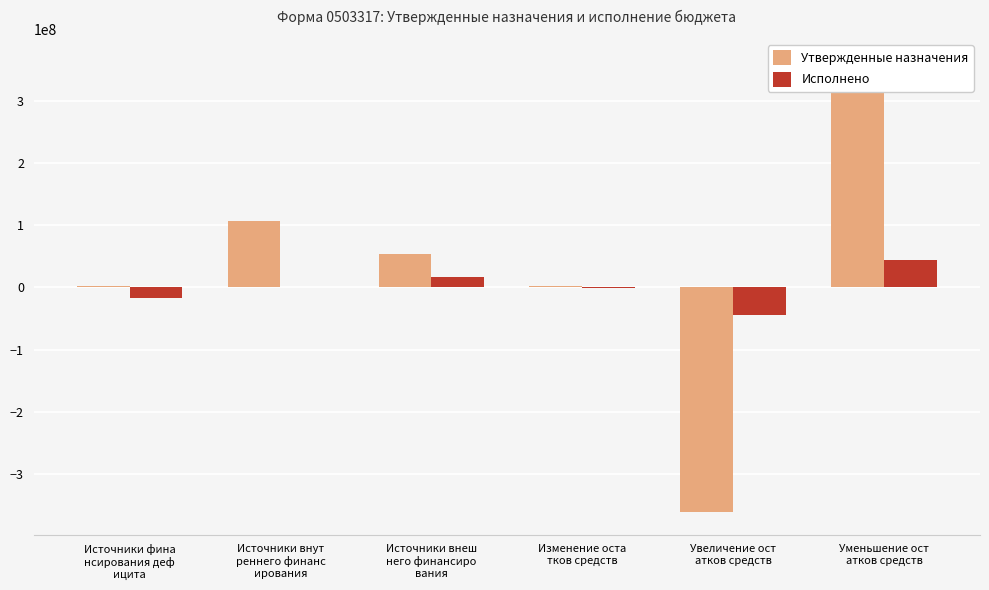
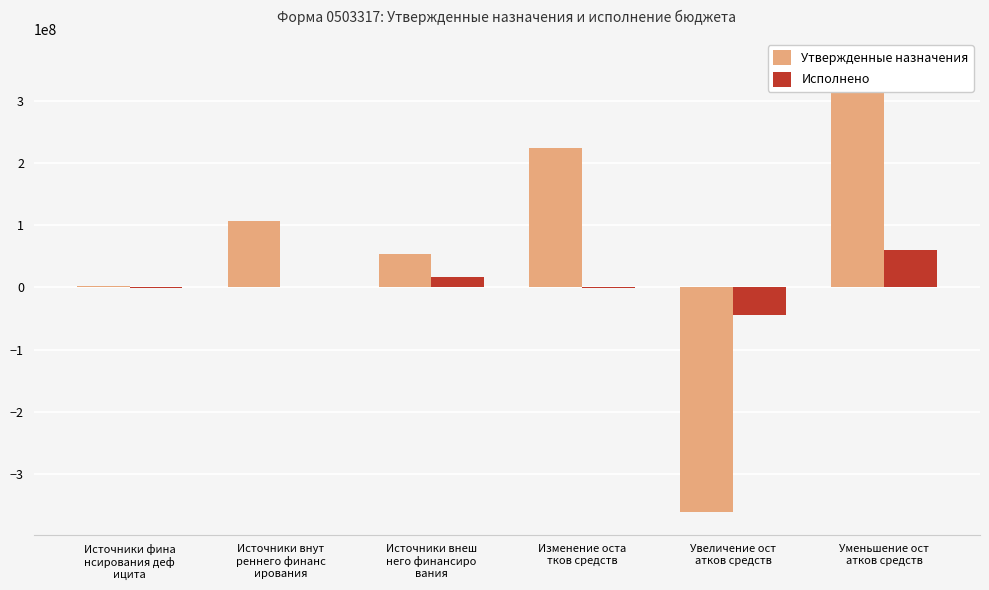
Исполнено, Источники фина нсирования деф ицита: -20000000 -> 0
Утвержденные назначения, Изменение оста тков средств: 0 -> 220000000
Исполнено, Уменьшение ост атков средств: 40000000 -> 60000000
